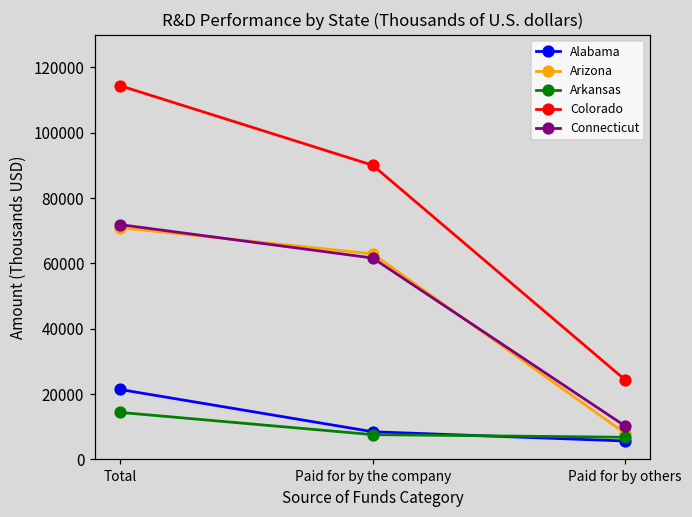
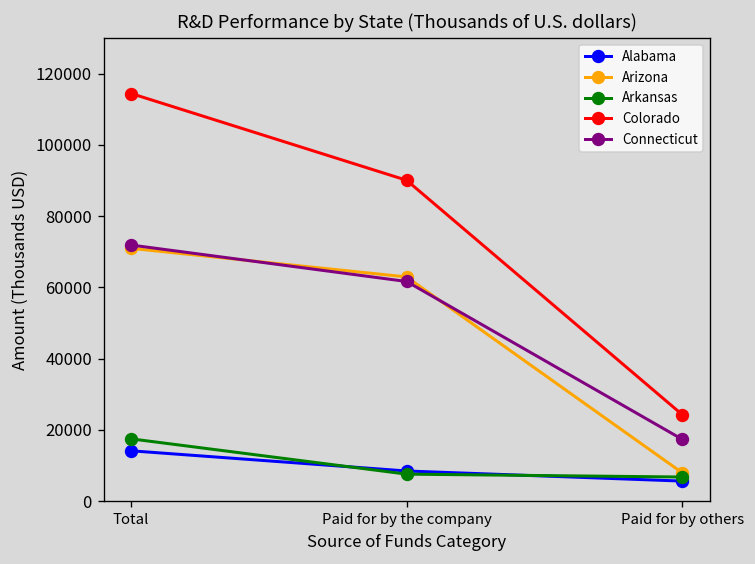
Alabama, Total: 21000 -> 14000
Arkansas, Total: 14000 -> 18000
Connecticut, Paid for by others: 10000 -> 17000
